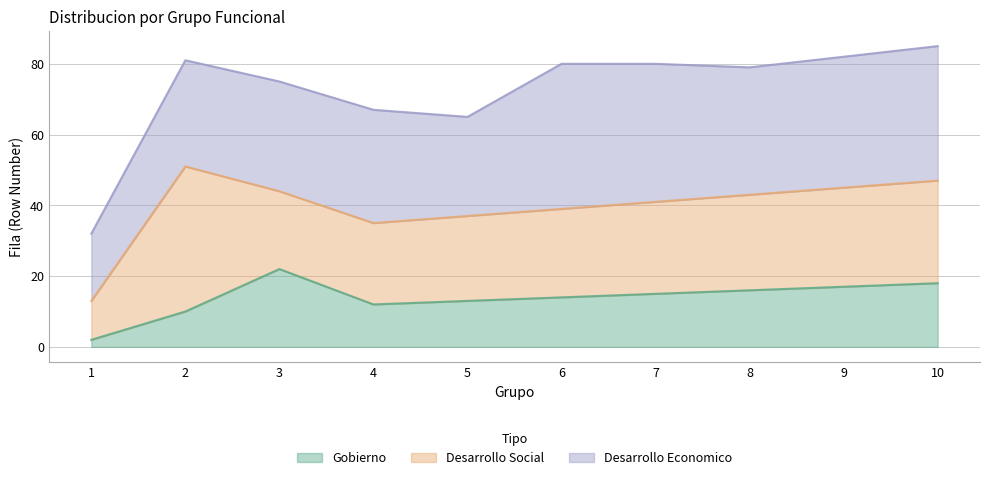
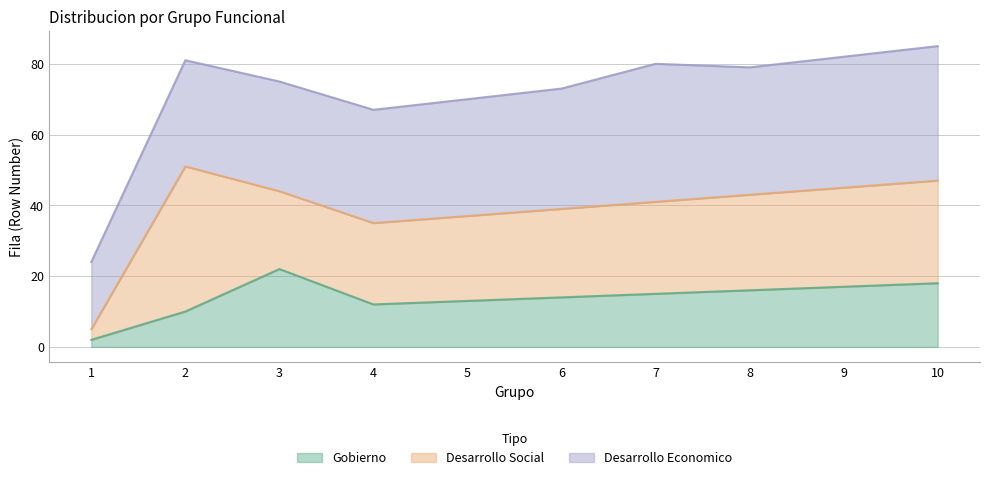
Desarrollo Social, 1: 11 -> 3
Desarrollo Economico, 5: 28 -> 33
Desarrollo Economico, 6: 41 -> 34
